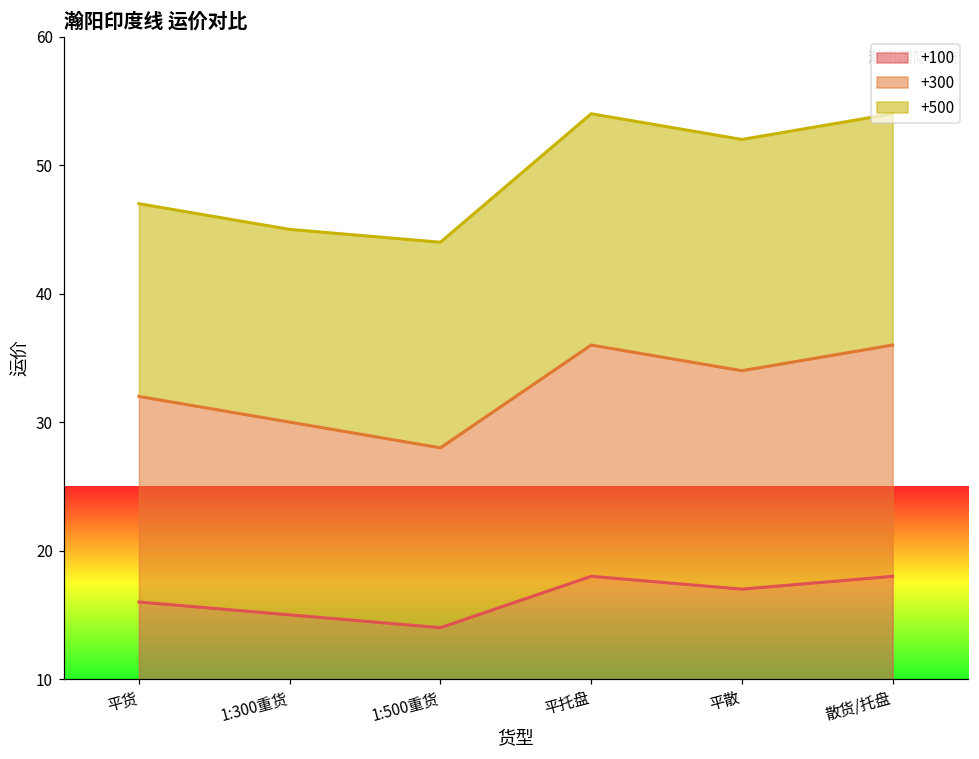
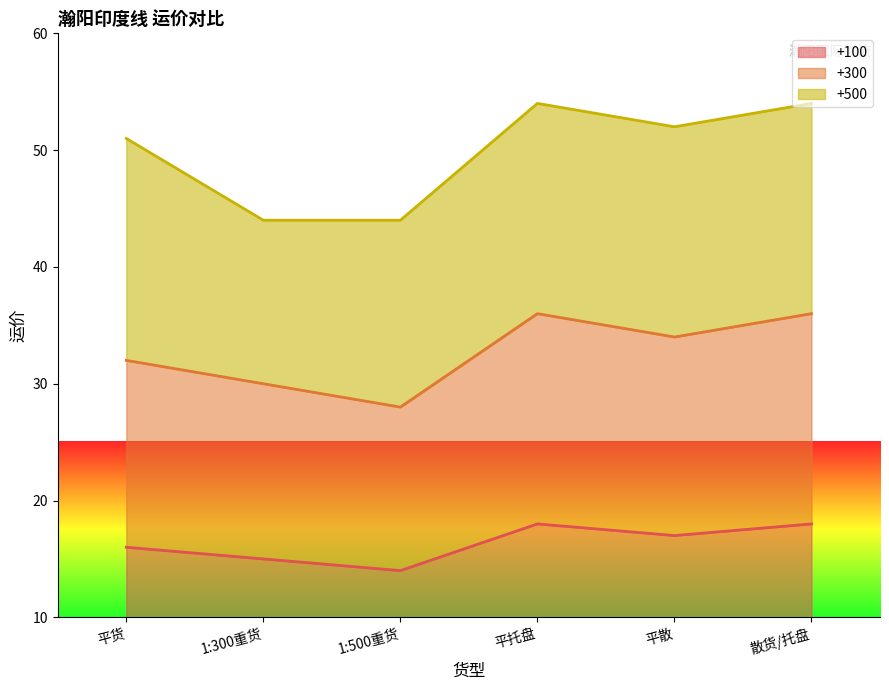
+500, 平货: 15 -> 19
+500, 1:300重货: 15 -> 14
